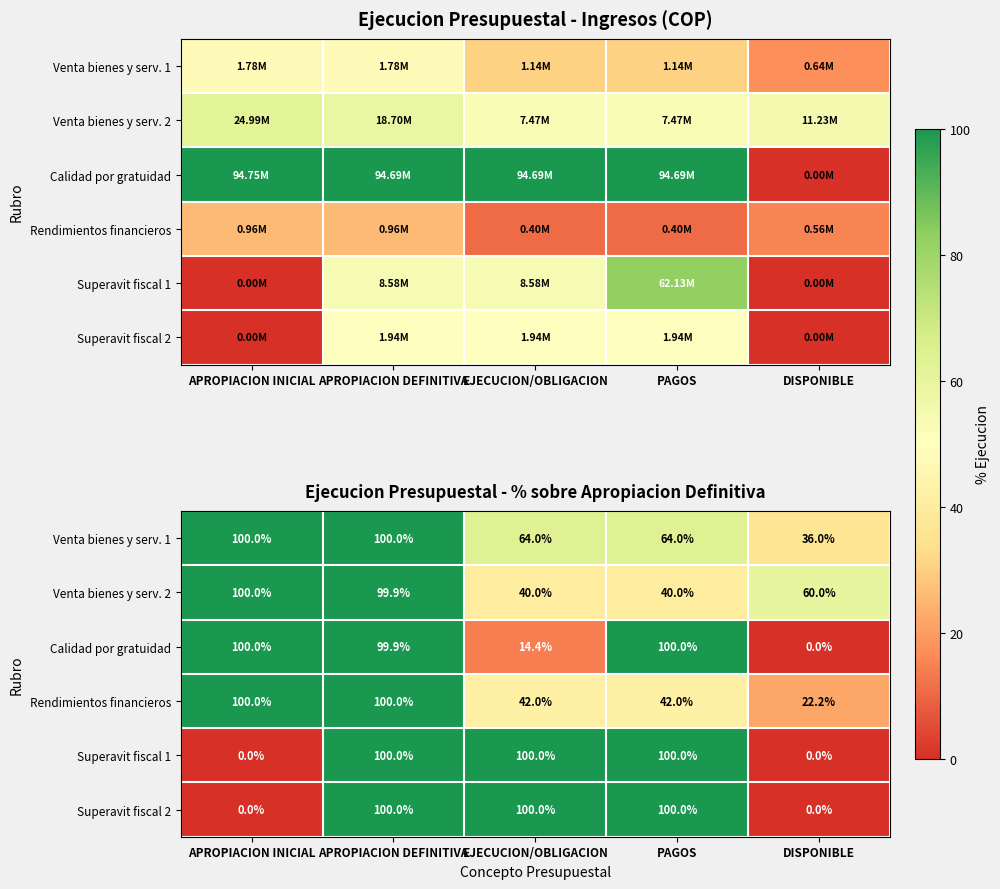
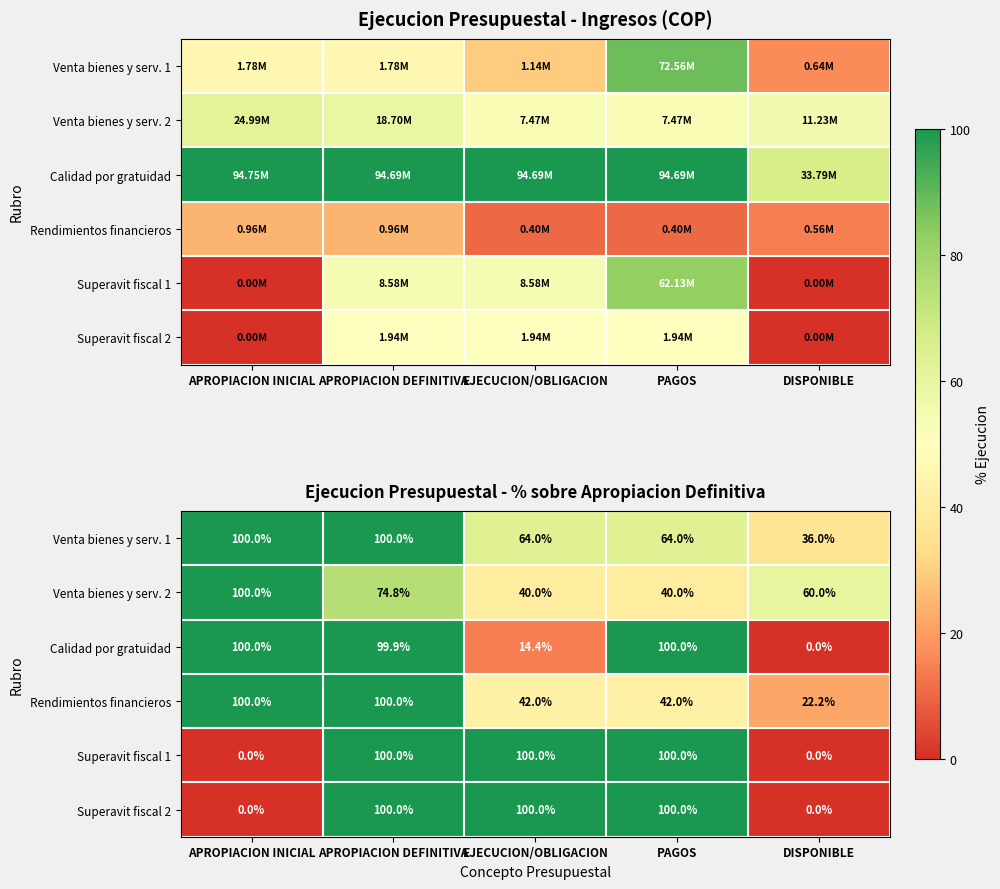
Ejecucion Presupuestal - Ingresos (COP), Venta bienes y serv. 1, PAGOS: 1.14M -> 72.56M
Ejecucion Presupuestal - Ingresos (COP), Calidad por gratuidad, DISPONIBLE: 0.00M -> 33.79M
Ejecucion Presupuestal - % sobre Apropiacion Definitiva, Venta bienes y serv. 2, APROPIACION DEFINITIVA: 99.9% -> 74.8%
